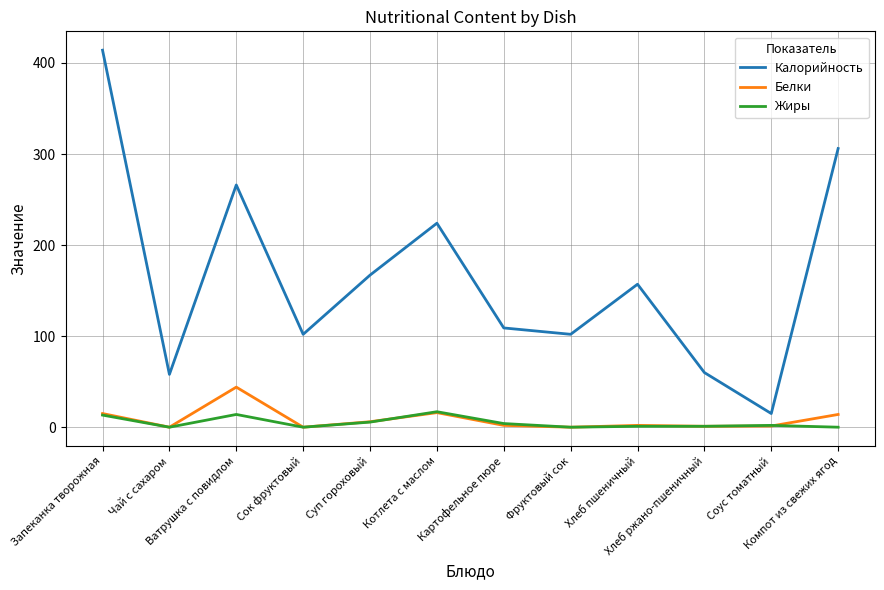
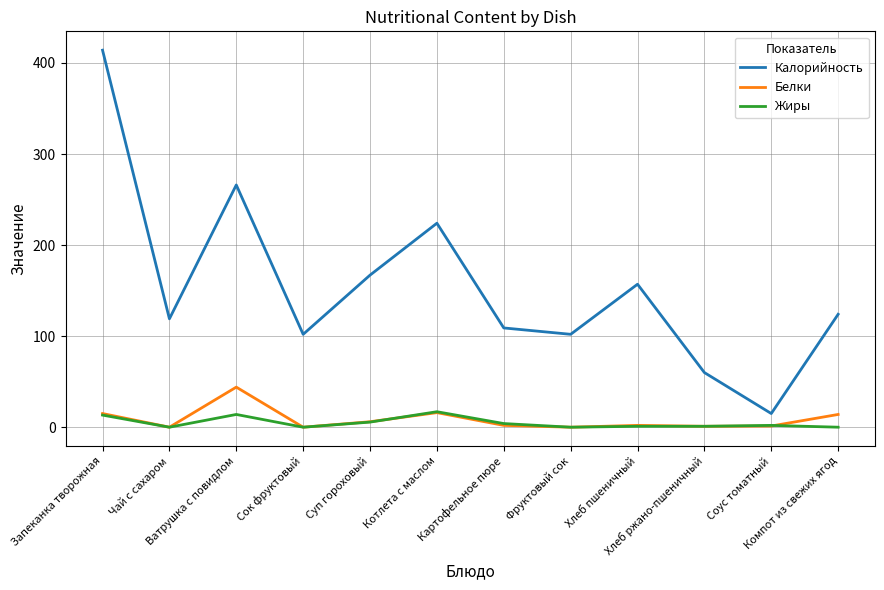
Калорийность, Чай с сахаром: 60 -> 120
Калорийность, Компот из свежих ягод: 310 -> 120
